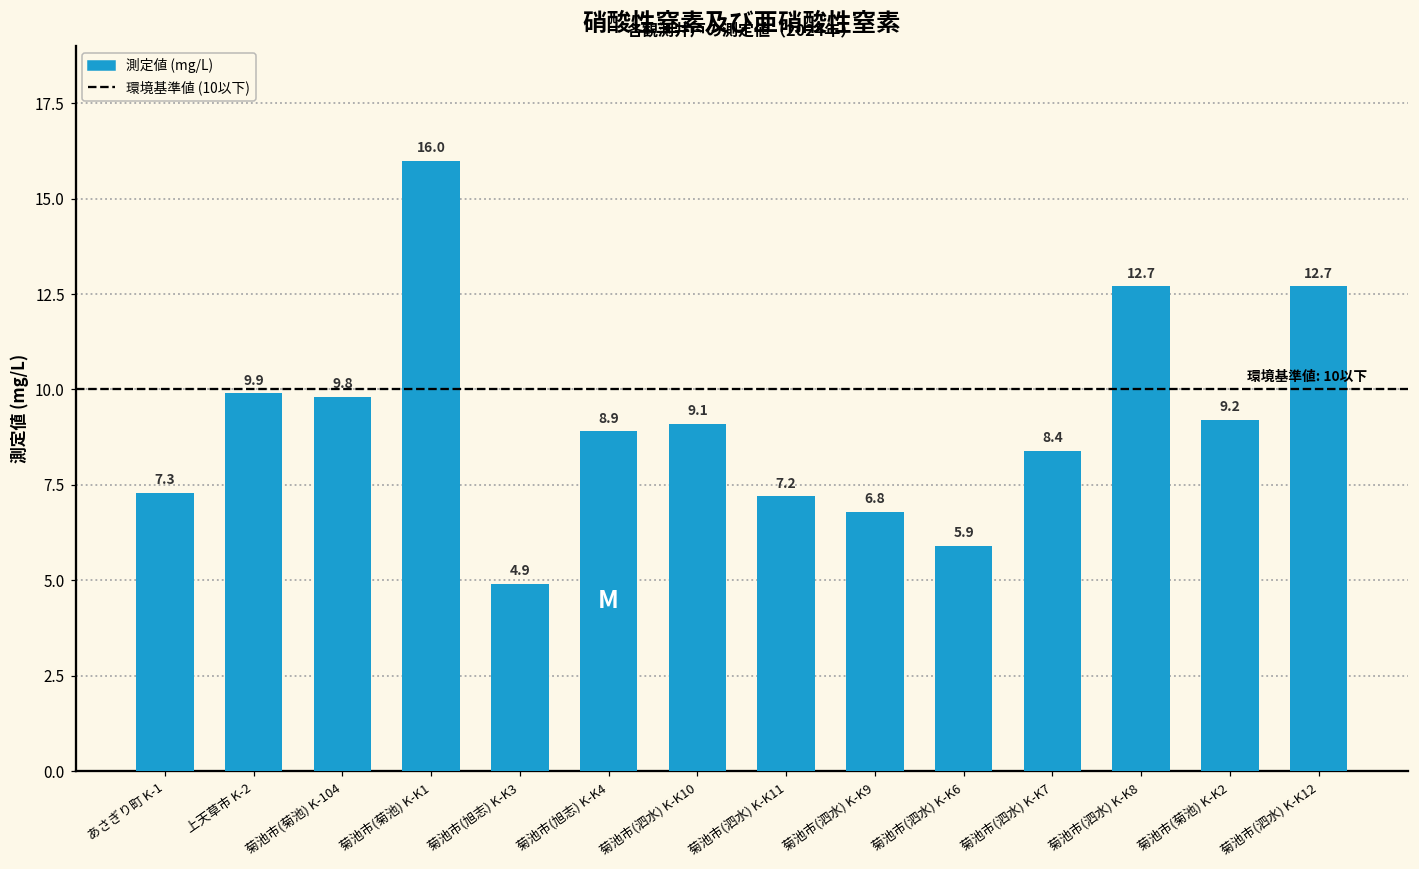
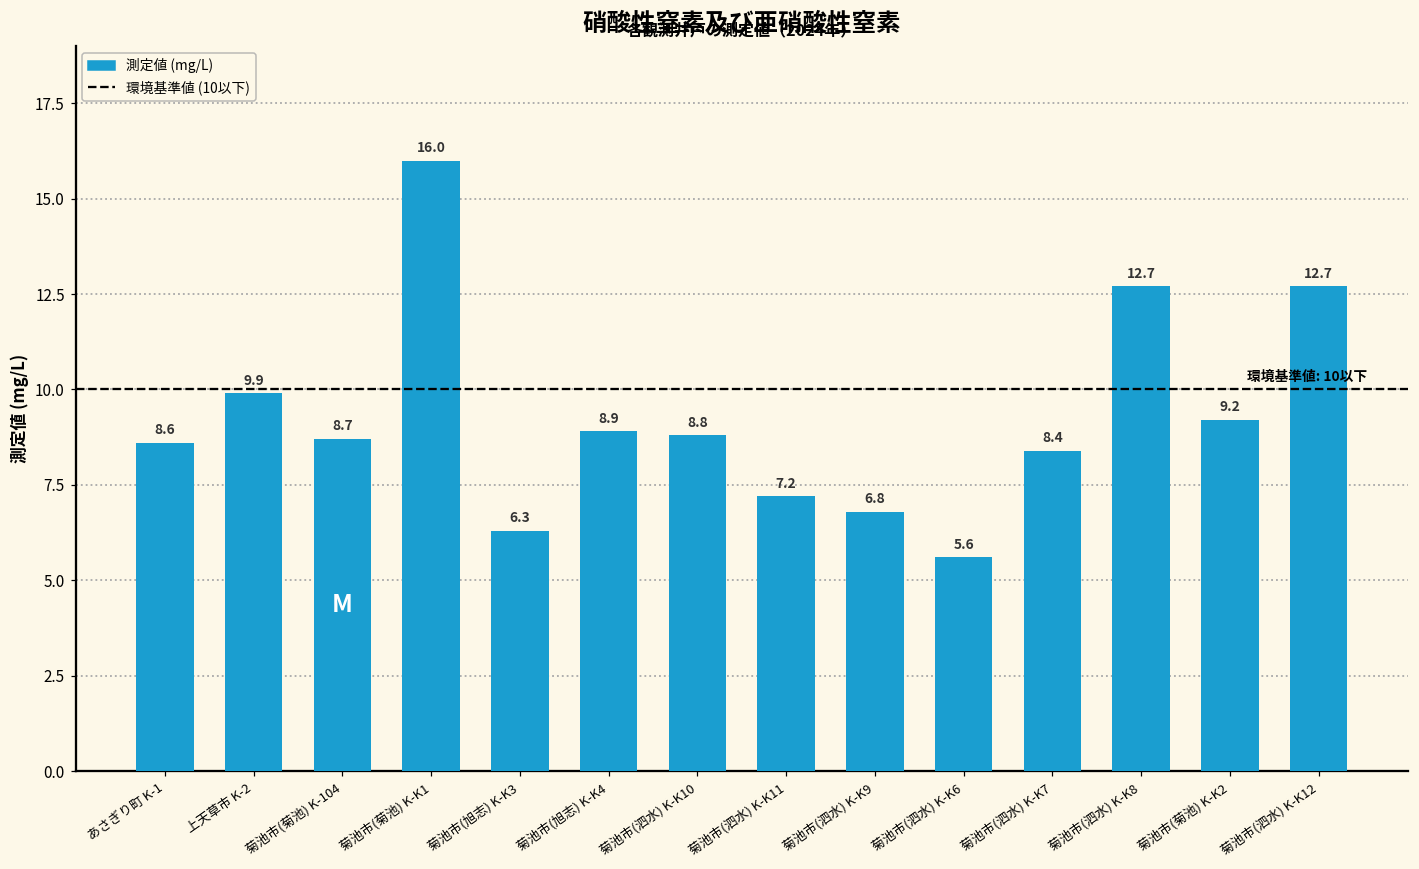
あさぎり町 K-1: 7.3 -> 8.6
菊池市(菊池) K-104: 9.8 -> 8.7
菊池市(旭志) K-K3: 4.9 -> 6.3
菊池市(泗水) K-K10: 9.1 -> 8.8
菊池市(泗水) K-K6: 5.9 -> 5.6
